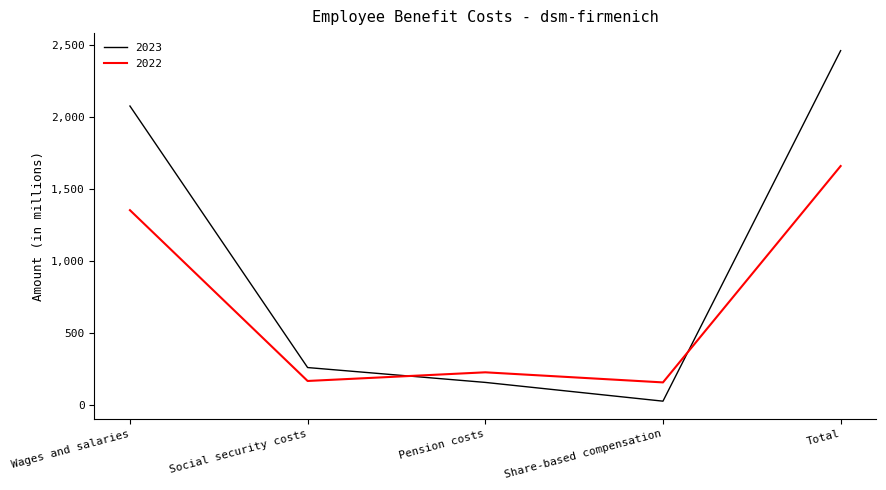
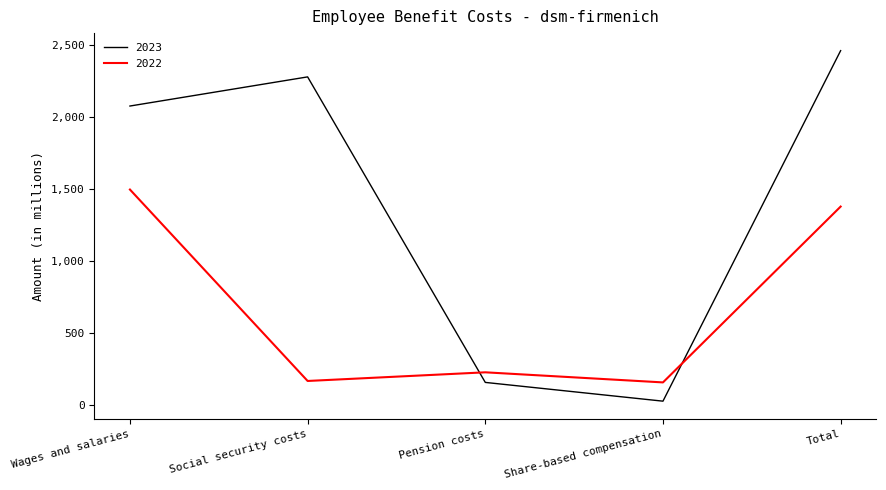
2022, Wages and salaries: 1,350 -> 1,500
2023, Social security costs: 260 -> 2,280
2022, Total: 1,660 -> 1,380
